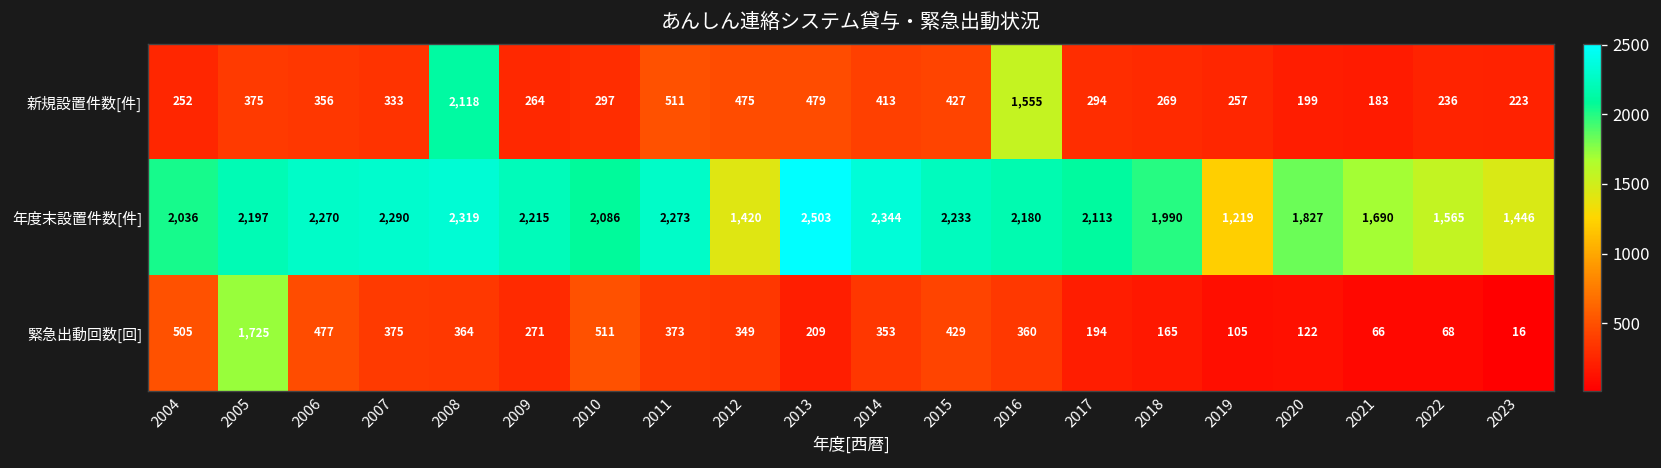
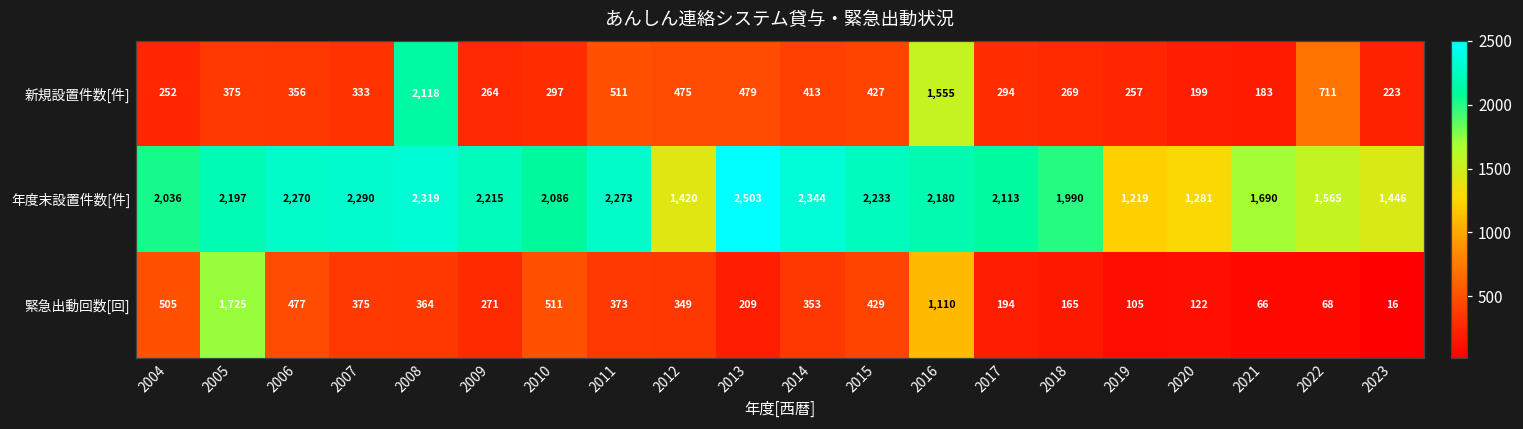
新規設置件数[件], 2022: 236 -> 711
年度末設置件数[件], 2020: 1,827 -> 1,281
緊急出動回数[回], 2016: 360 -> 1,110
